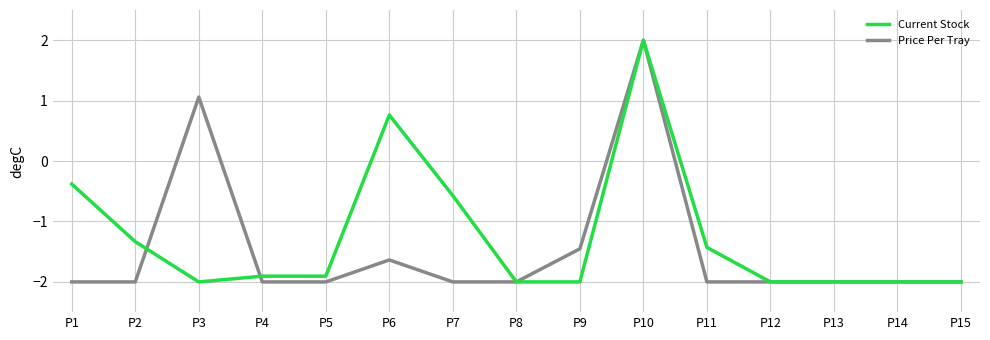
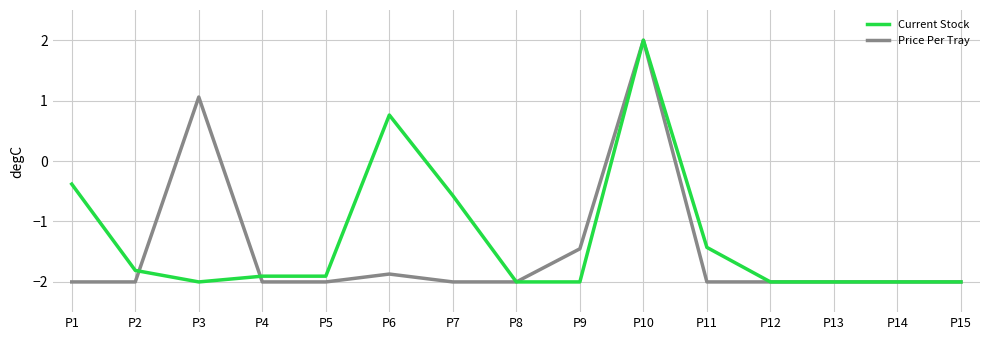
Current Stock, P2: -1.3 -> -1.8
Price Per Tray, P6: -1.6 -> -1.9
